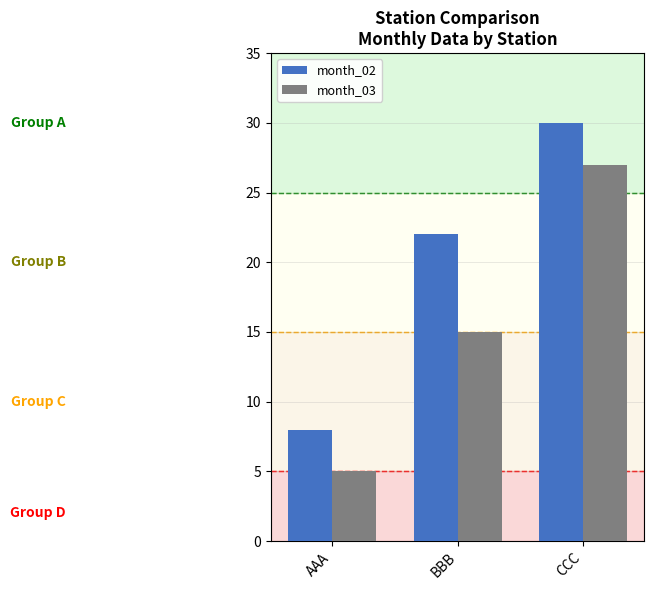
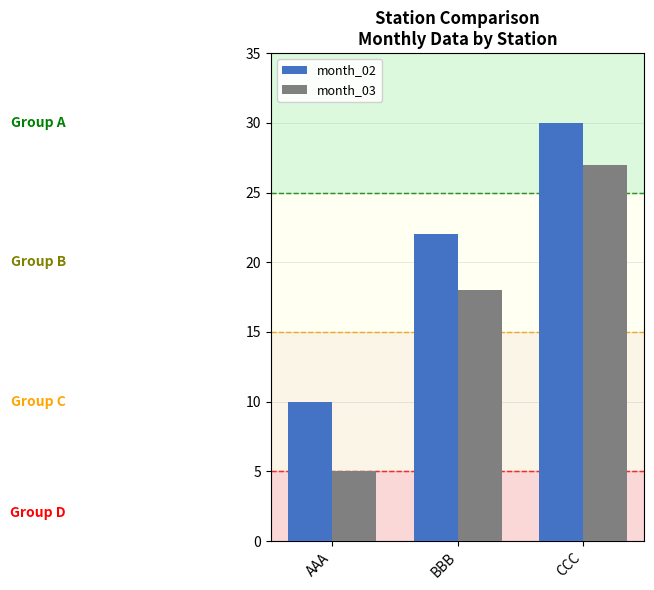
month_02, AAA: 8 -> 10
month_03, BBB: 15 -> 18
